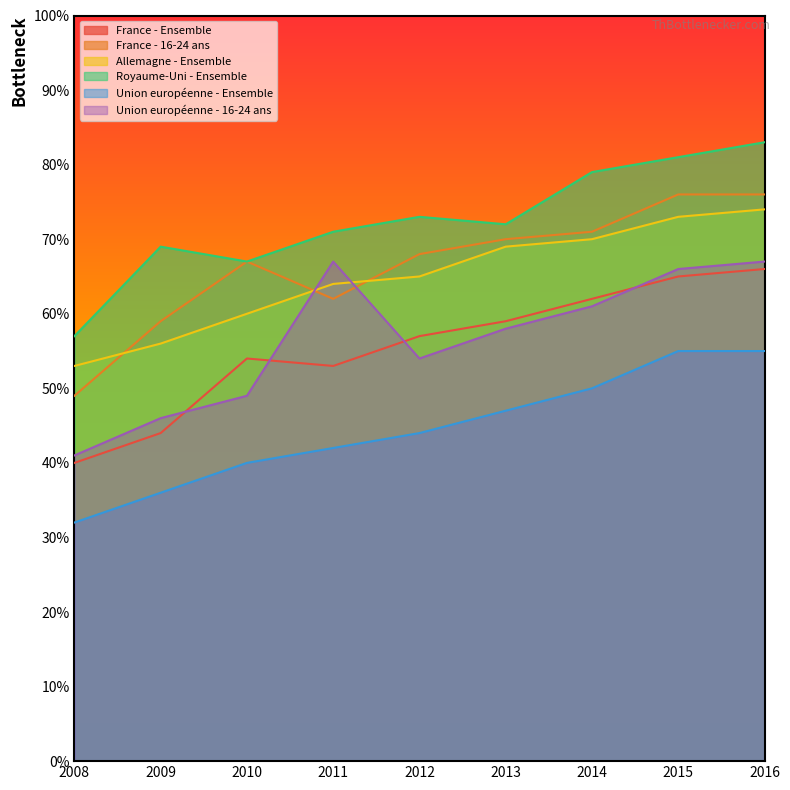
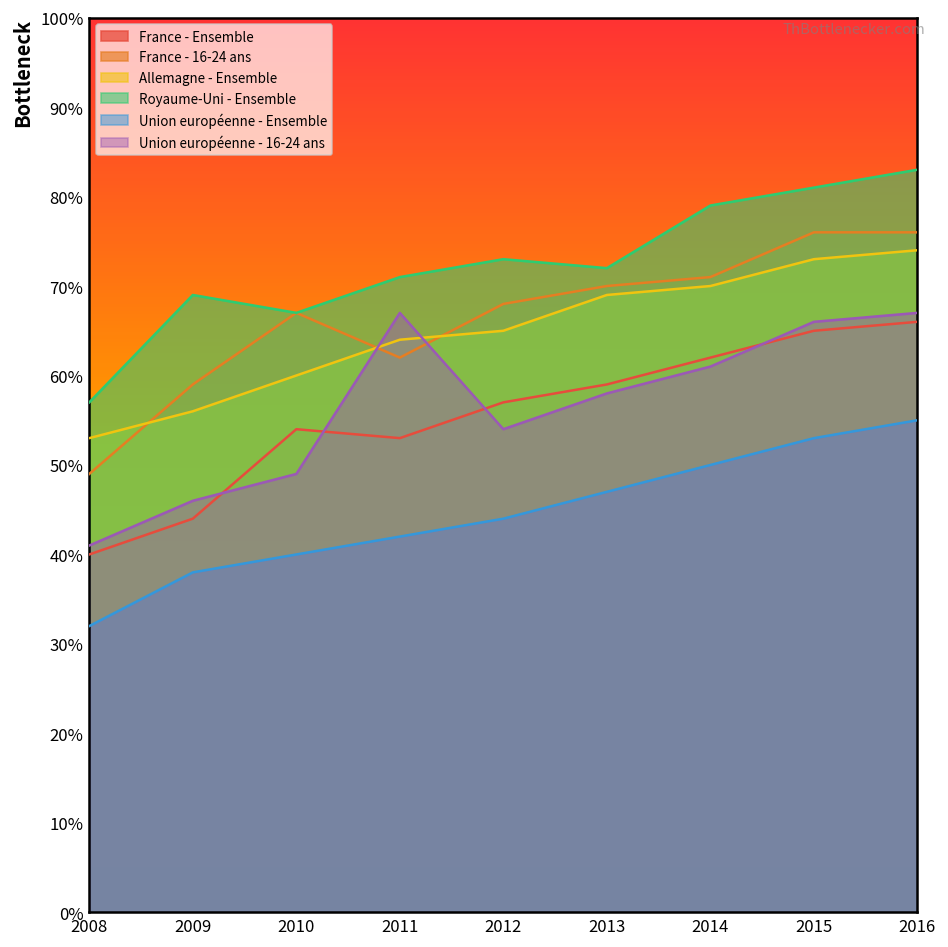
Union européenne - Ensemble, 2009: 36% -> 38%
Union européenne - Ensemble, 2015: 55% -> 53%
